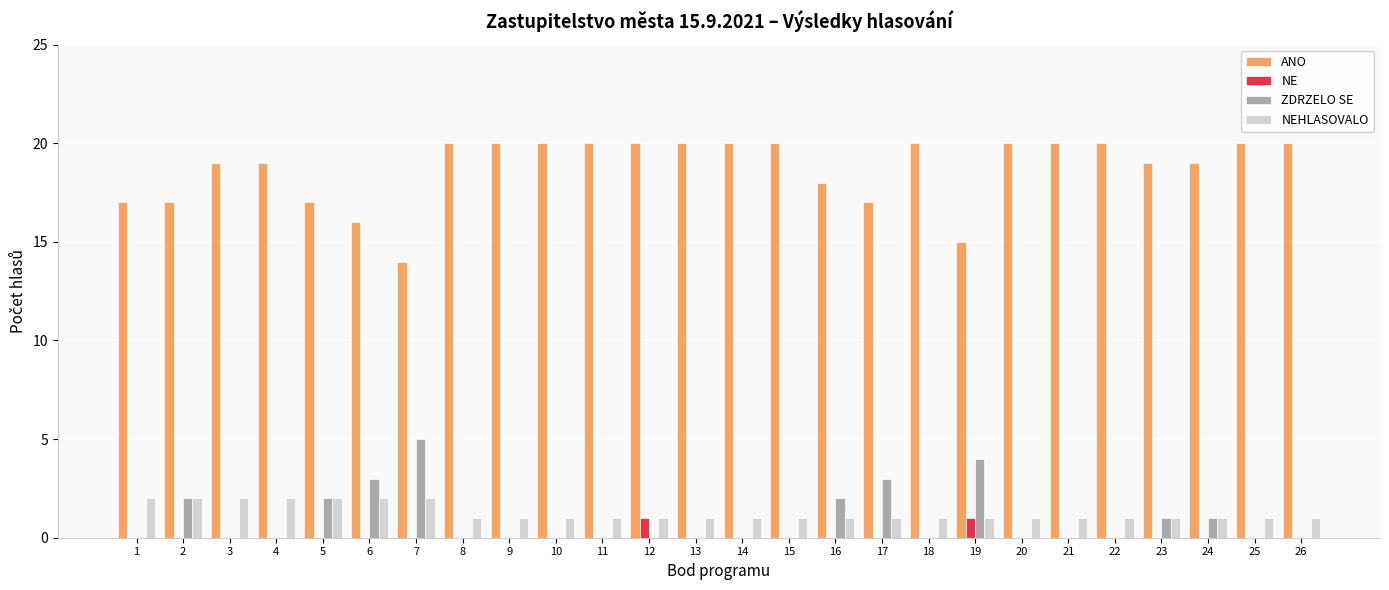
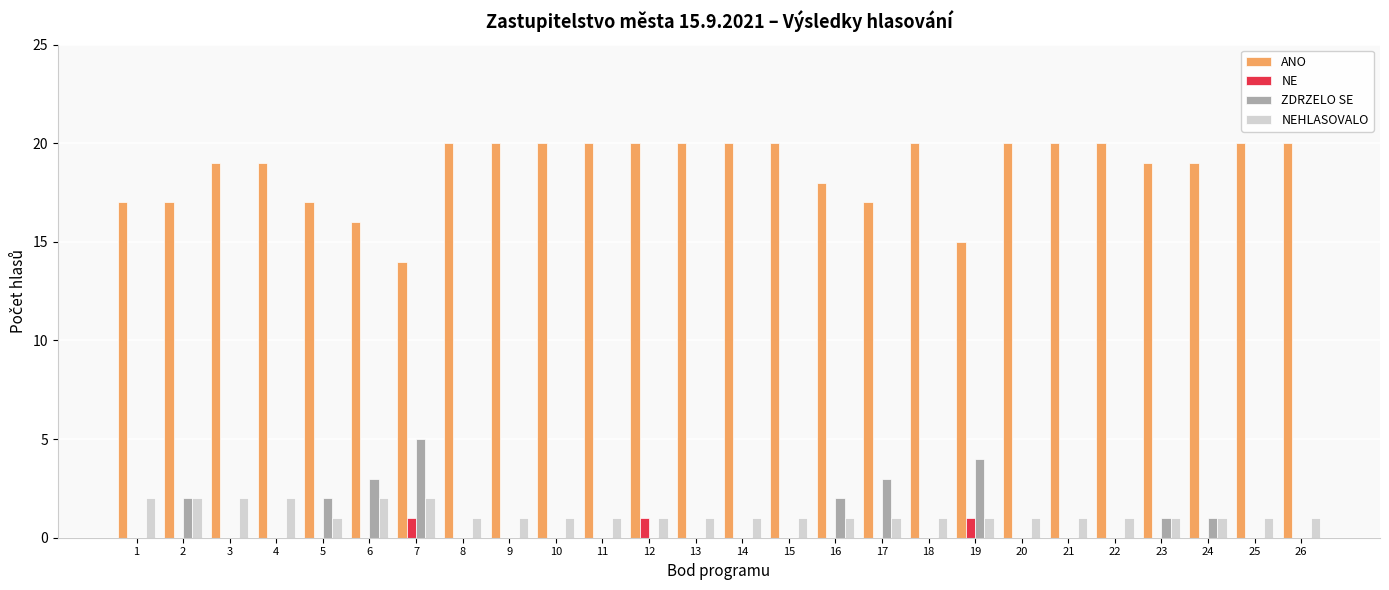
NEHLASOVALO, 5: 2 -> 1
NE, 7: 0 -> 1
